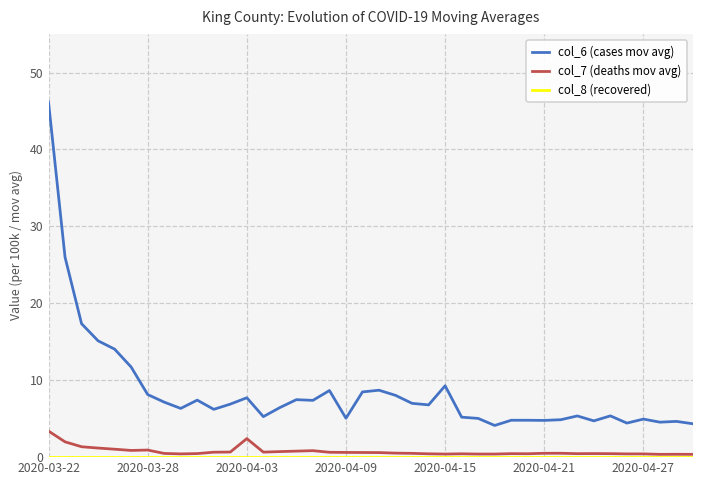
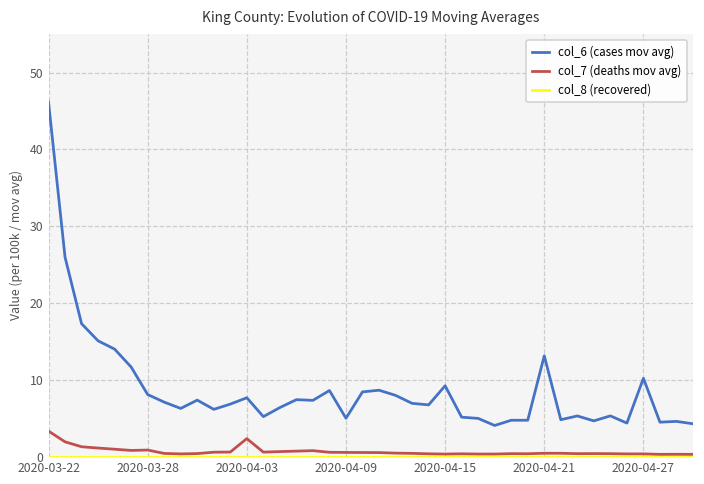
col_6 (cases mov avg), 2020-04-21: 5 -> 13
col_6 (cases mov avg), 2020-04-27: 5 -> 10
